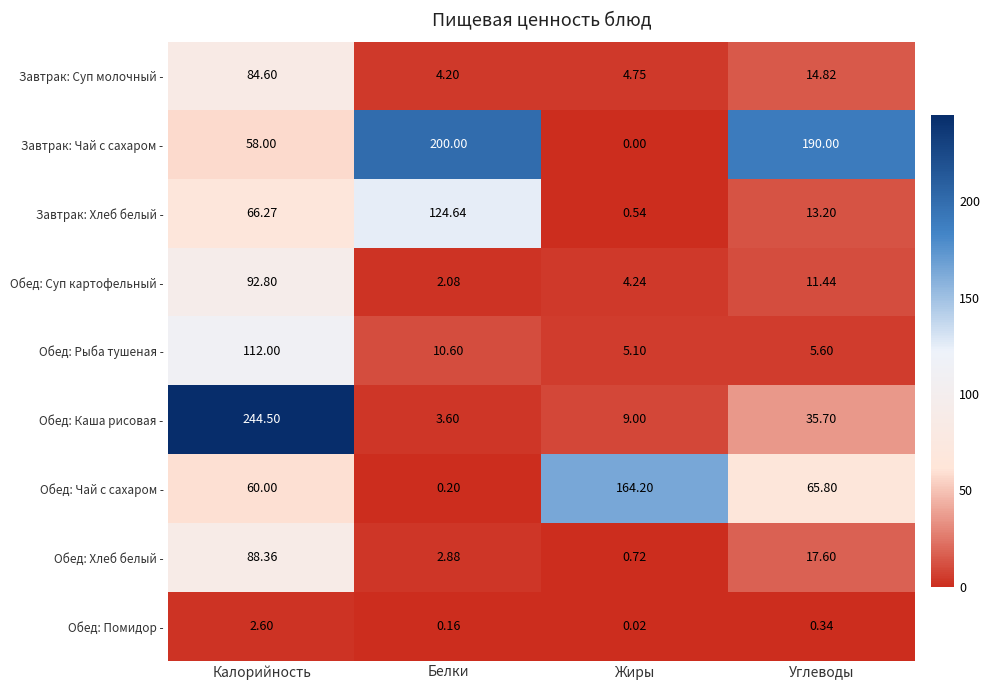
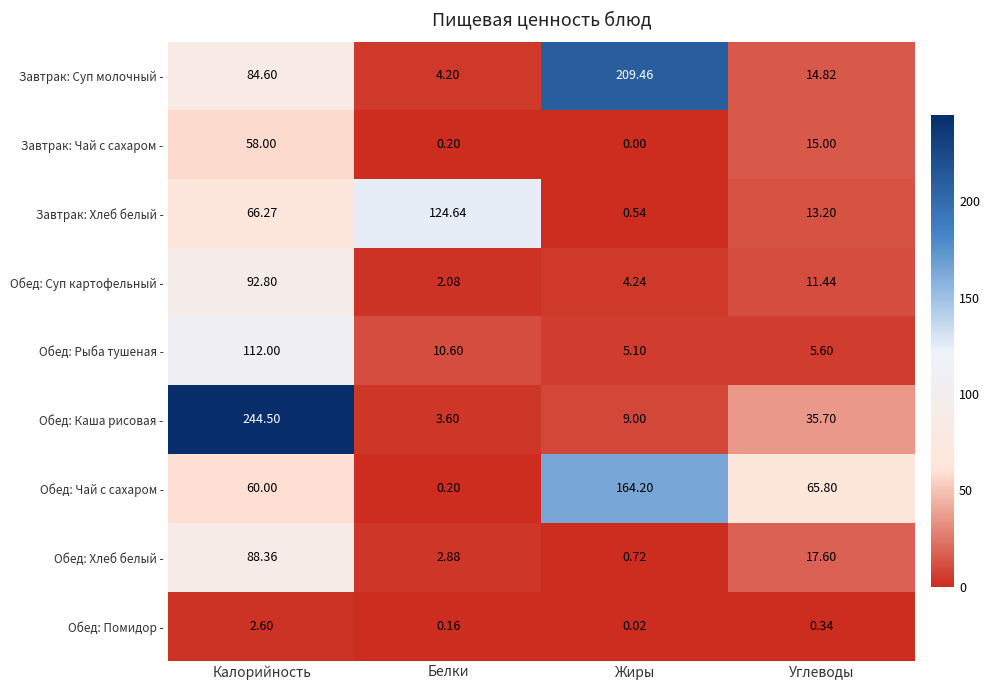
Завтрак: Суп молочный -, Жиры: 4.75 -> 209.46
Завтрак: Чай с сахаром -, Белки: 200.00 -> 0.20
Завтрак: Чай с сахаром -, Углеводы: 190.00 -> 15.00
